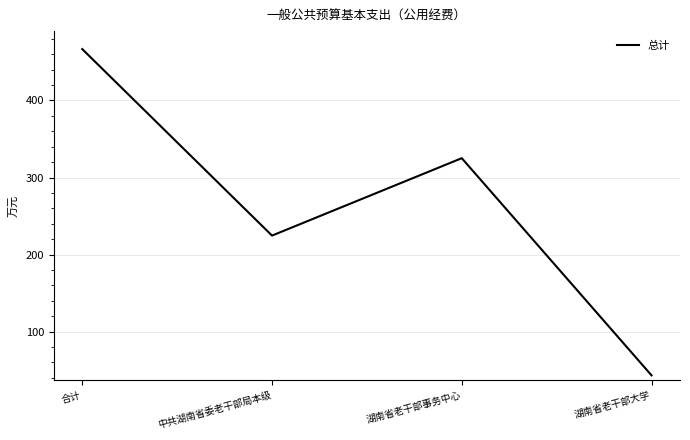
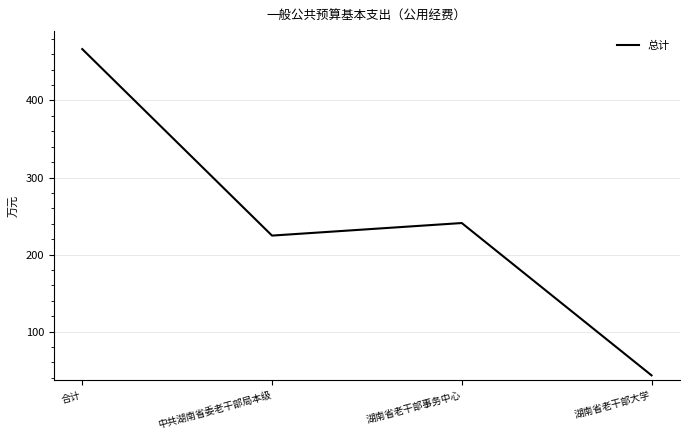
湖南省老干部事务中心: 330 -> 240
